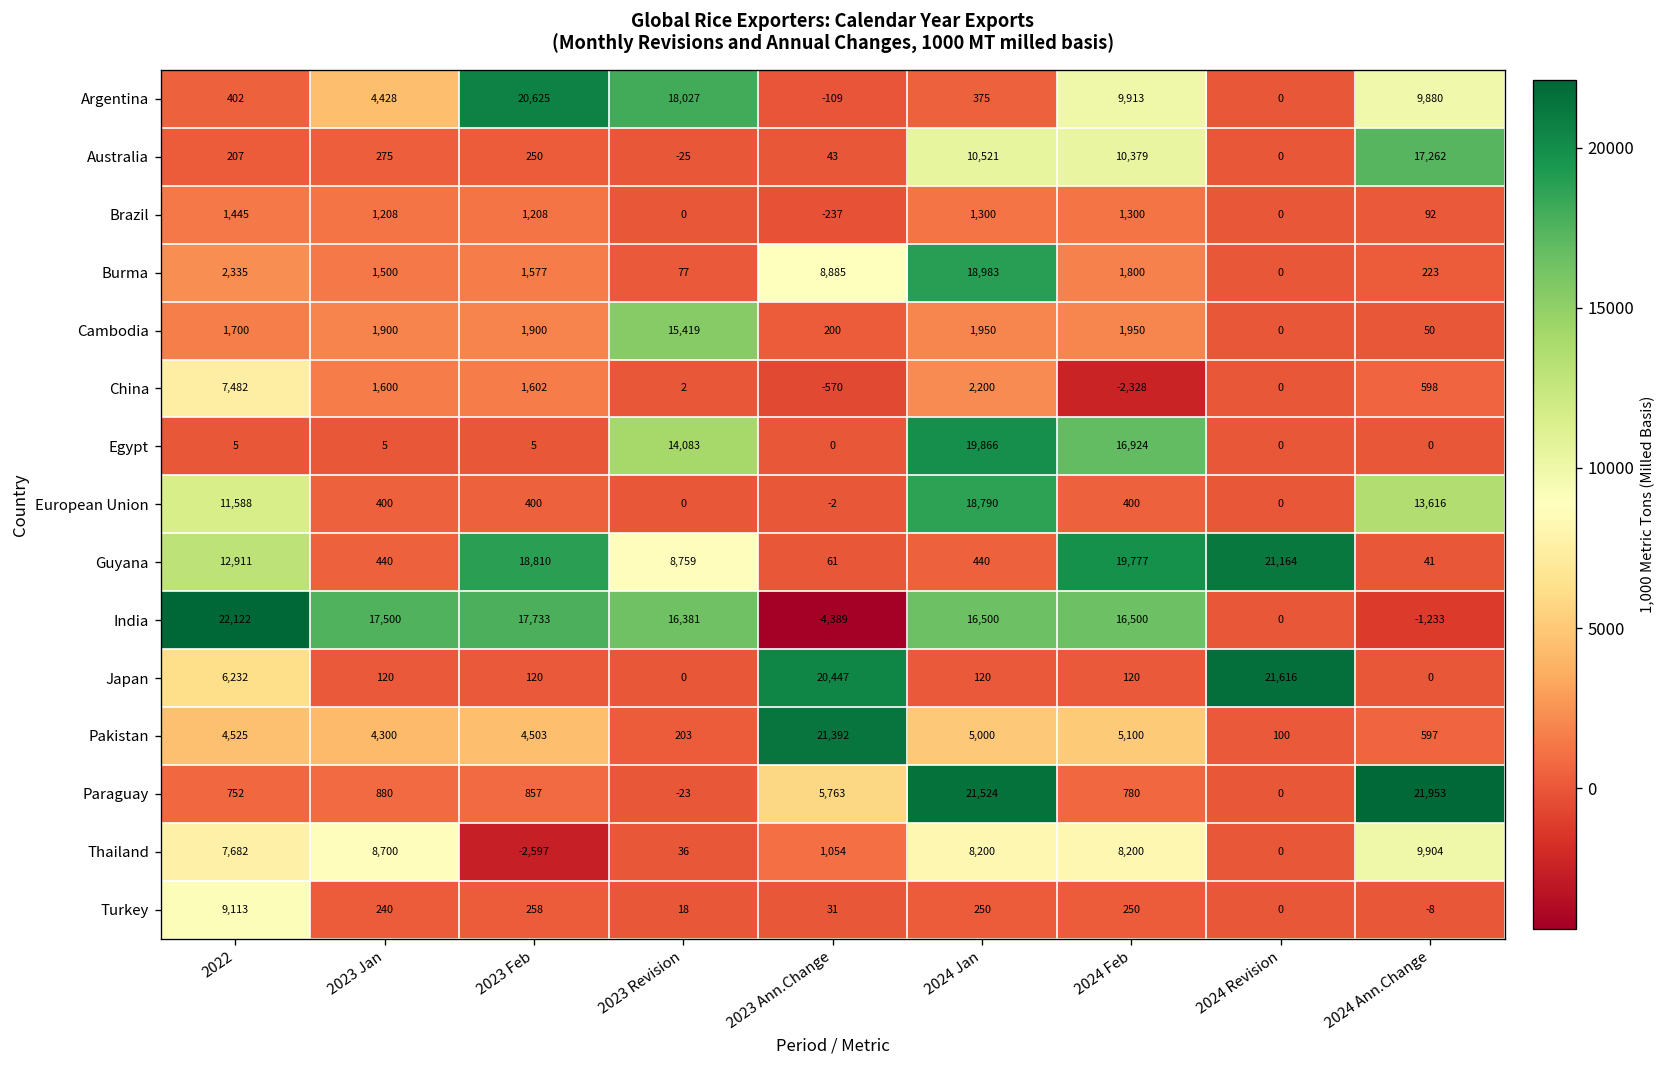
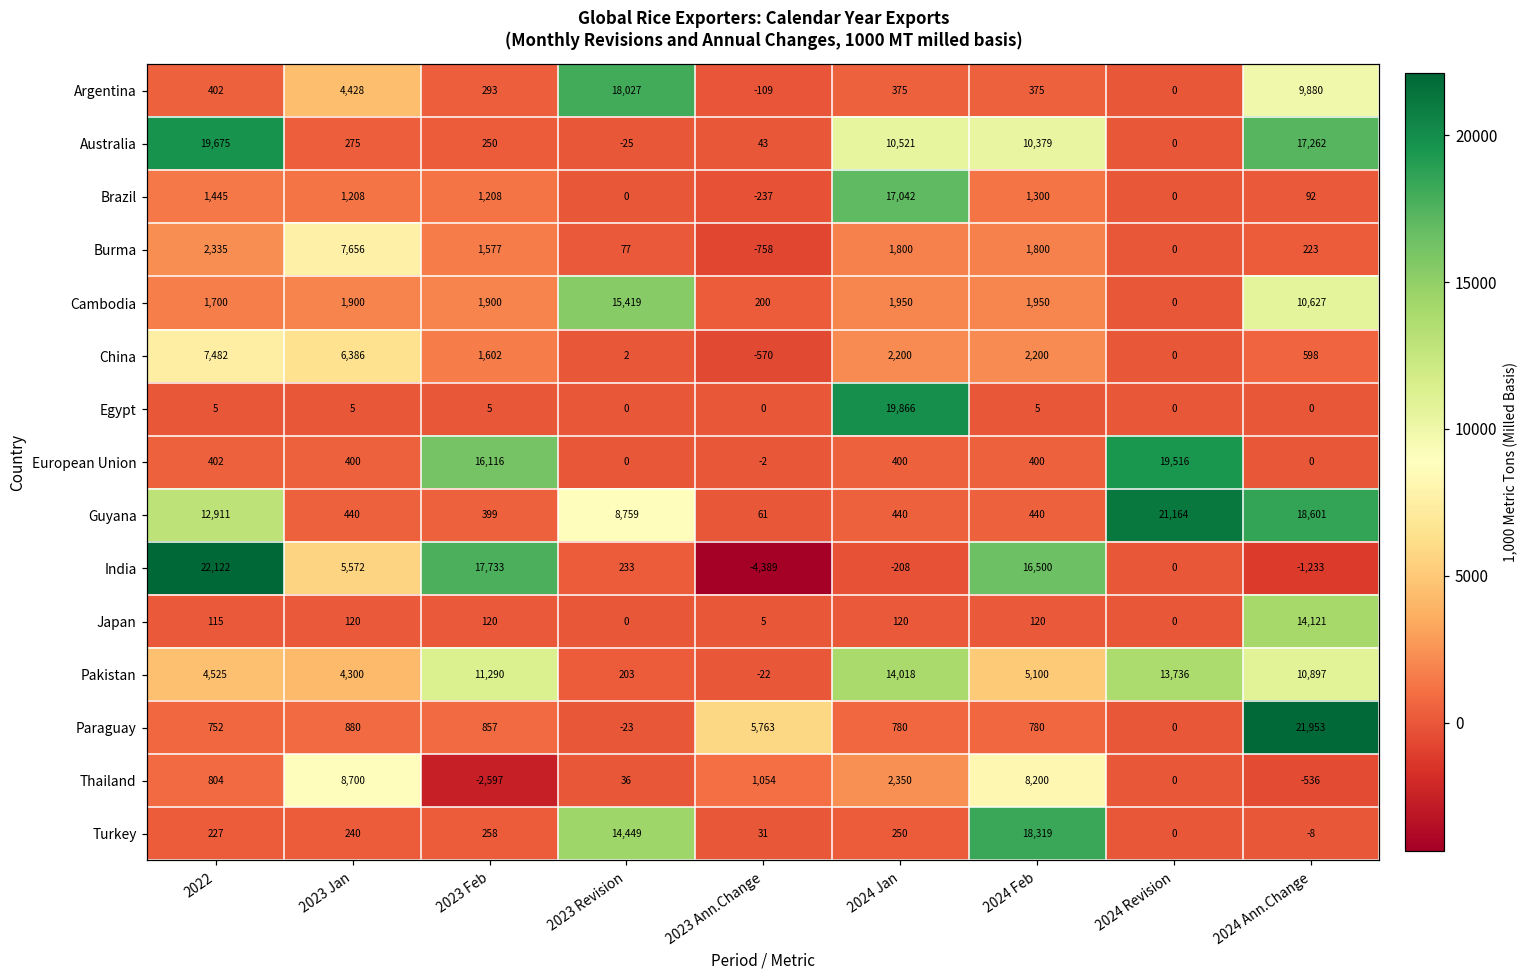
Argentina, 2023 Feb: 20,625 -> 293
Argentina, 2024 Feb: 9,913 -> 375
Australia, 2022: 207 -> 19,675
Brazil, 2024 Jan: 1,300 -> 17,042
Burma, 2023 Jan: 1,500 -> 7,656
Burma, 2023 Ann.Change: 8,885 -> -758
Burma, 2024 Jan: 18,983 -> 1,800
Cambodia, 2024 Ann.Change: 50 -> 10,627
China, 2023 Jan: 1,600 -> 6,386
China, 2024 Feb: -2,328 -> 2,200
Egypt, 2023 Revision: 14,083 -> 0
Egypt, 2024 Feb: 16,924 -> 5
European Union, 2022: 11,588 -> 402
European Union, 2023 Feb: 400 -> 16,116
European Union, 2024 Jan: 18,790 -> 400
European Union, 2024 Revision: 0 -> 19,516
European Union, 2024 Ann.Change: 13,616 -> 0
Guyana, 2023 Feb: 18,810 -> 399
Guyana, 2024 Feb: 19,777 -> 440
Guyana, 2024 Ann.Change: 41 -> 18,601
India, 2023 Jan: 17,500 -> 5,572
India, 2023 Revision: 16,381 -> 233
India, 2024 Jan: 16,500 -> -208
Japan, 2022: 6,232 -> 115
Japan, 2023 Ann.Change: 20,447 -> 5
Japan, 2024 Revision: 21,616 -> 0
Japan, 2024 Ann.Change: 0 -> 14,121
Pakistan, 2023 Feb: 4,503 -> 11,290
Pakistan, 2023 Ann.Change: 21,392 -> -22
Pakistan, 2024 Jan: 5,000 -> 14,018
Pakistan, 2024 Revision: 100 -> 13,736
Pakistan, 2024 Ann.Change: 597 -> 10,897
Paraguay, 2024 Jan: 21,524 -> 780
Thailand, 2022: 7,682 -> 804
Thailand, 2024 Jan: 8,200 -> 2,350
Thailand, 2024 Ann.Change: 9,904 -> -536
Turkey, 2022: 9,113 -> 227
Turkey, 2023 Revision: 18 -> 14,449
Turkey, 2024 Feb: 250 -> 18,319
